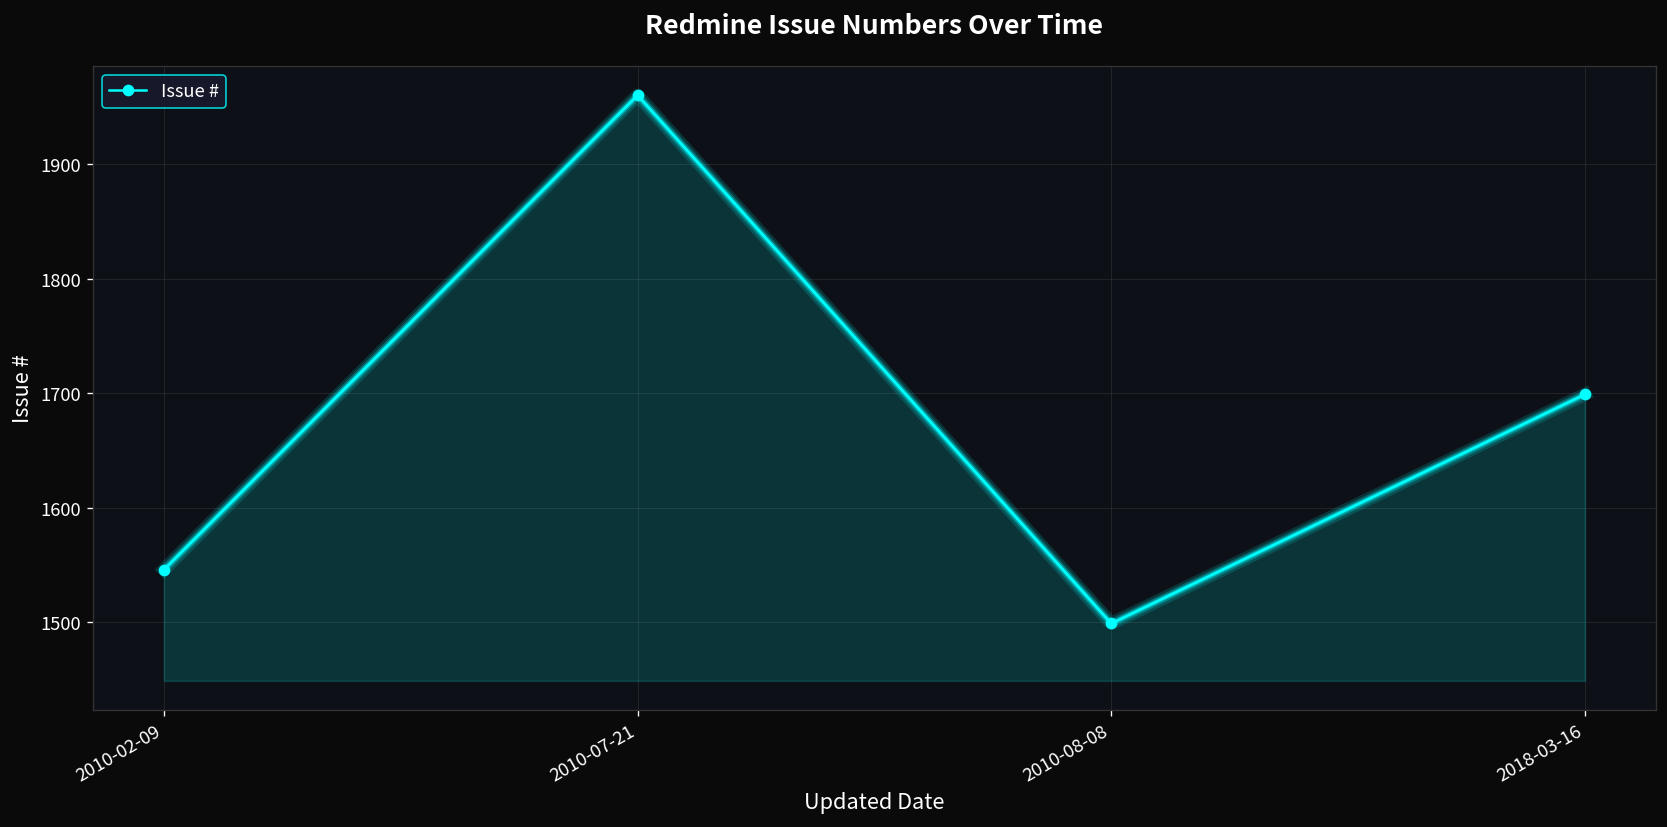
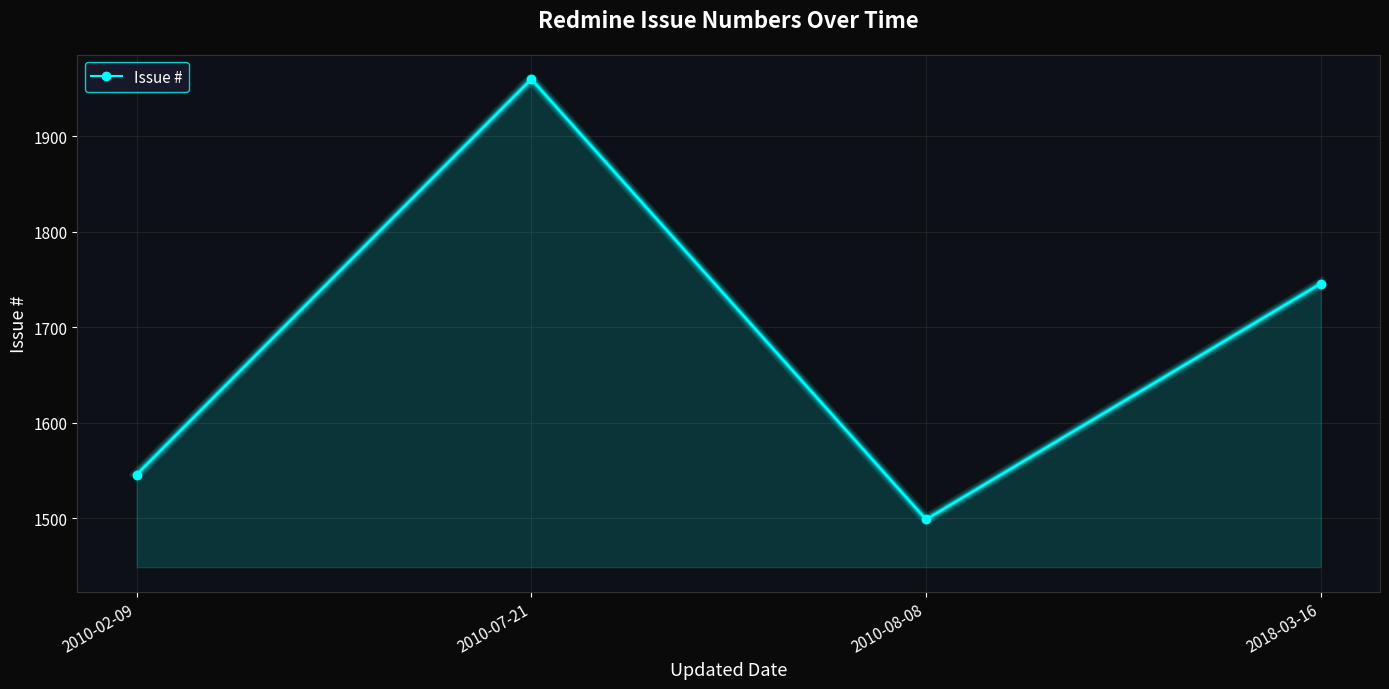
2018-03-16: 1700 -> 1750
